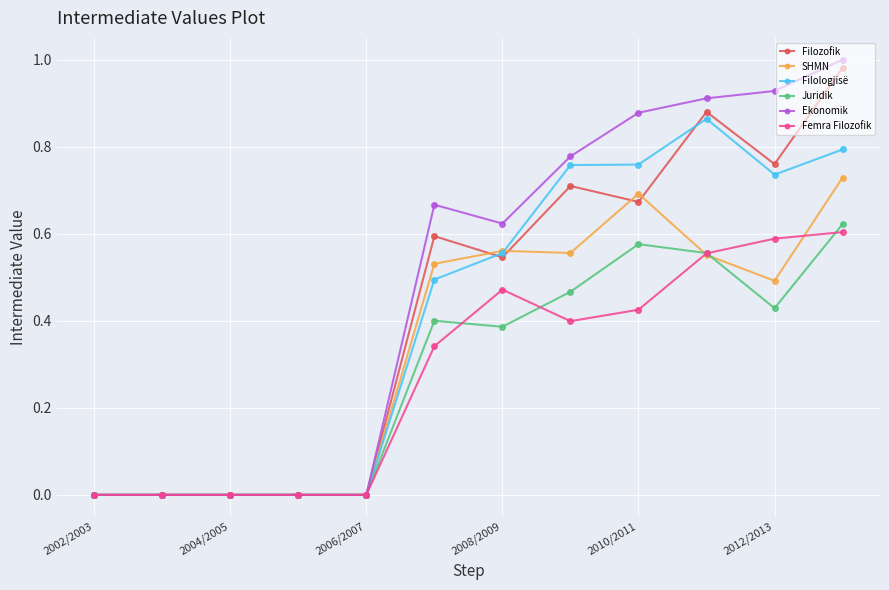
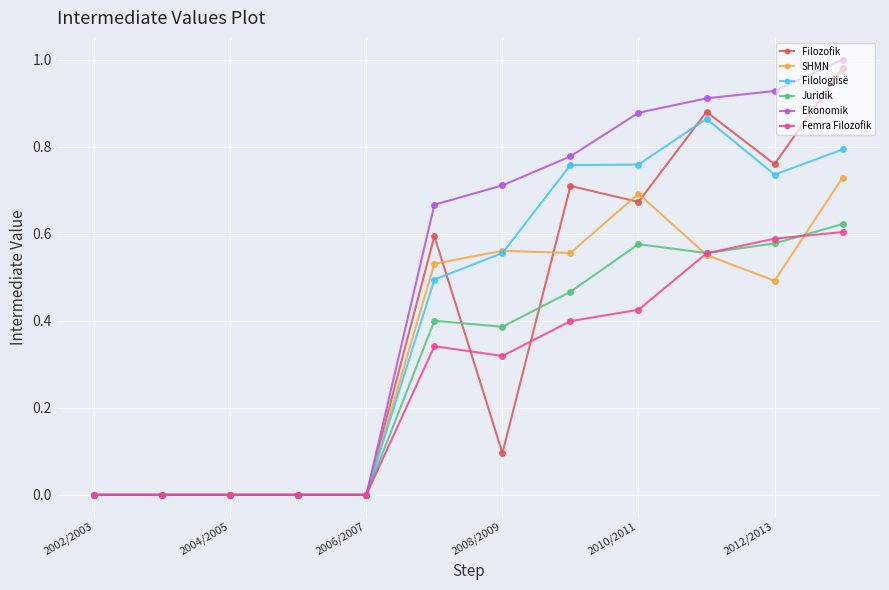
Filozofik, 2008/2009: 0.55 -> 0.10
Ekonomik, 2008/2009: 0.62 -> 0.71
Femra Filozofik, 2008/2009: 0.47 -> 0.32
Juridik, 2012/2013: 0.43 -> 0.58
